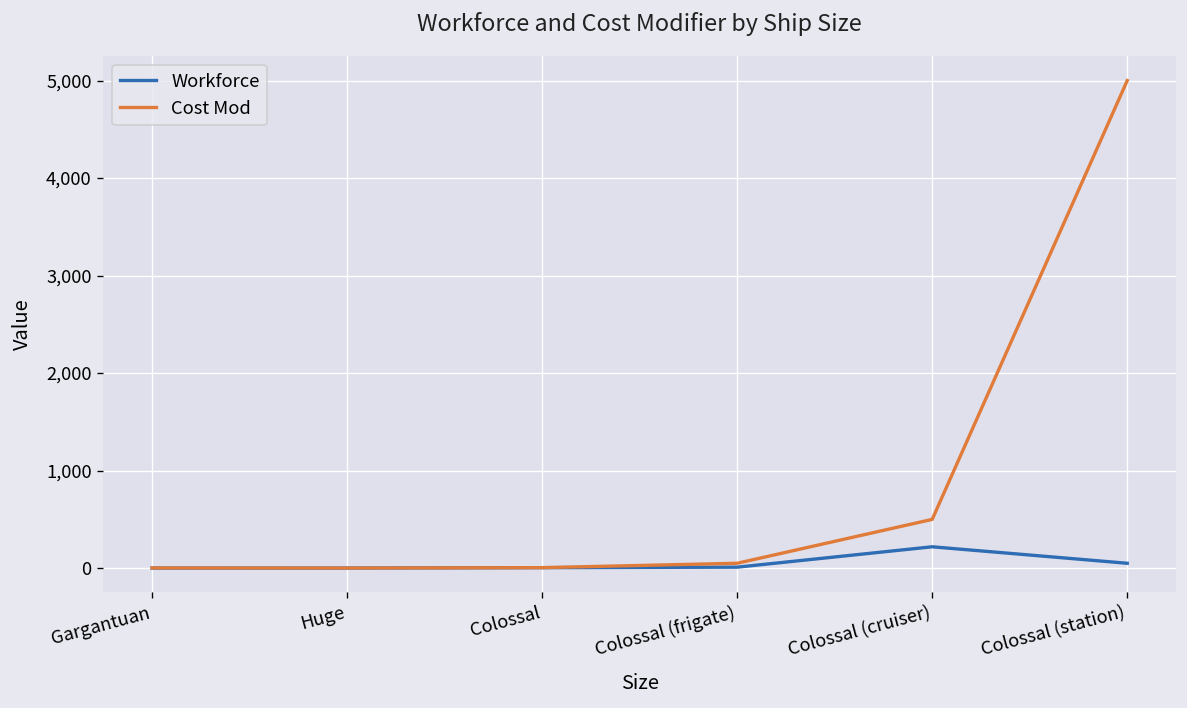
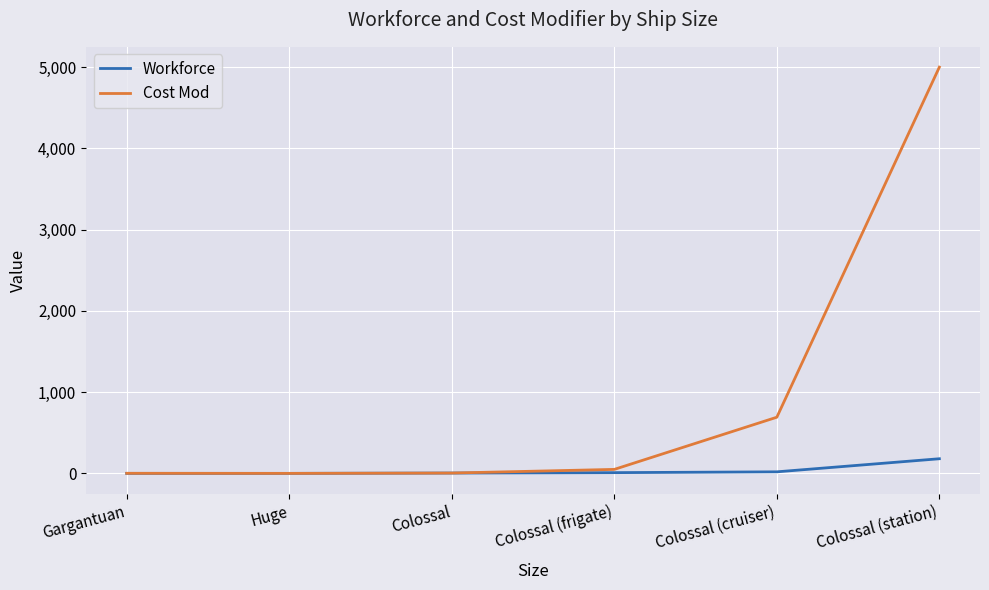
Workforce, Colossal (cruiser): 200 -> 0
Cost Mod, Colossal (cruiser): 500 -> 700
Workforce, Colossal (station): 100 -> 200
